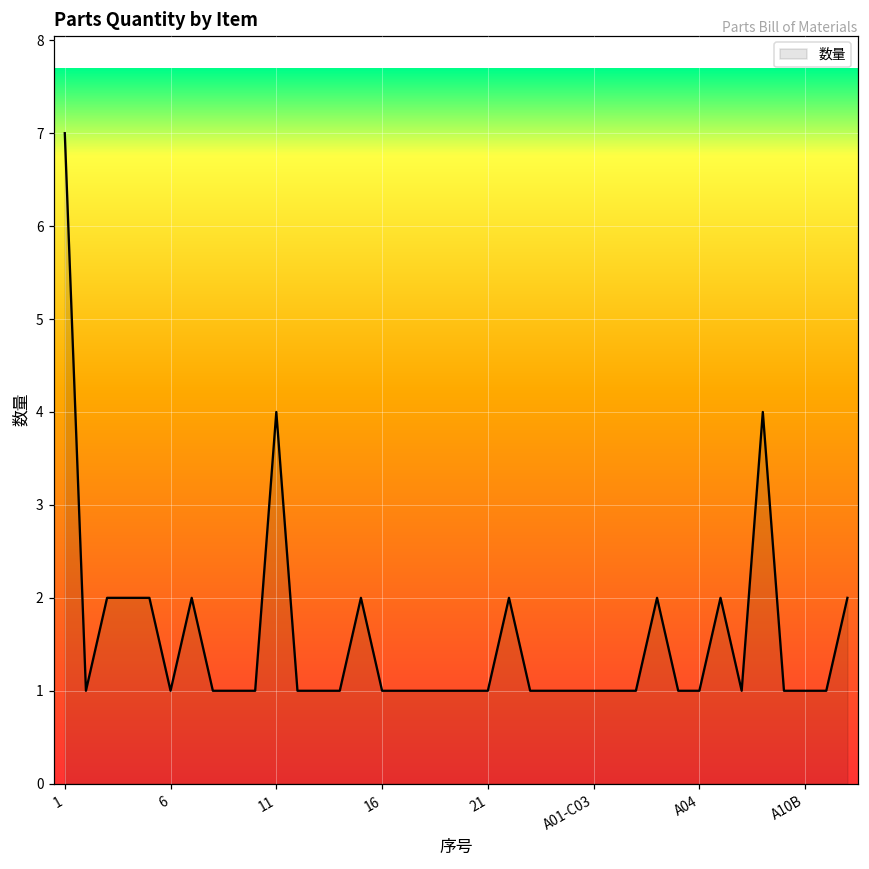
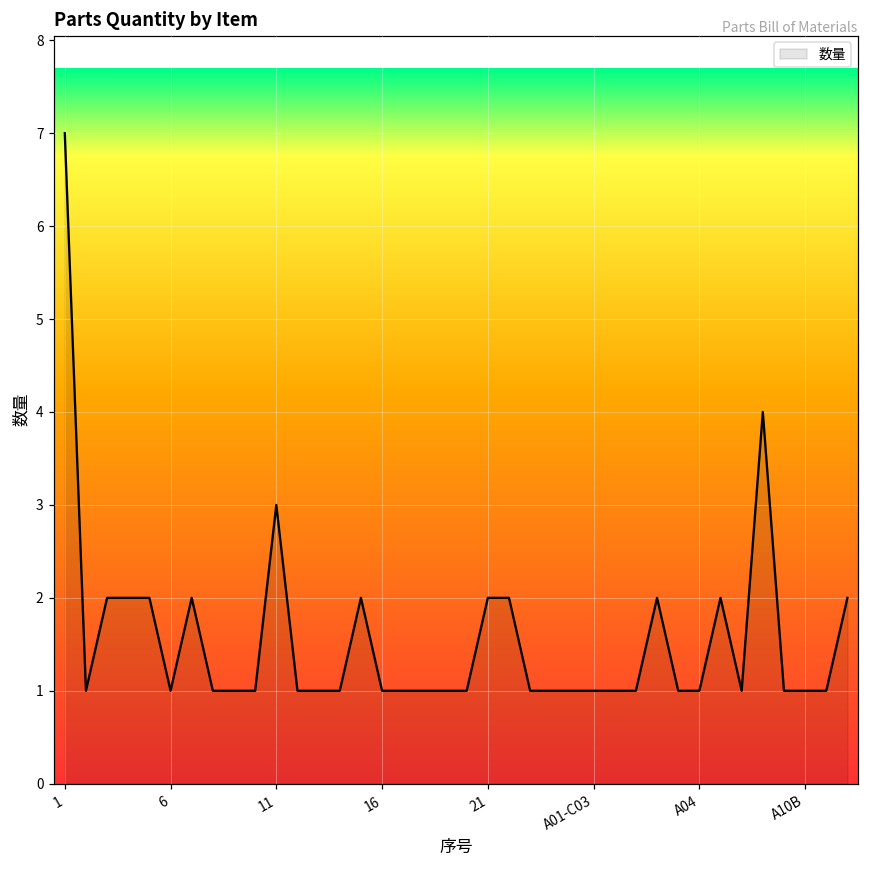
11: 4 -> 3
21: 1 -> 2
